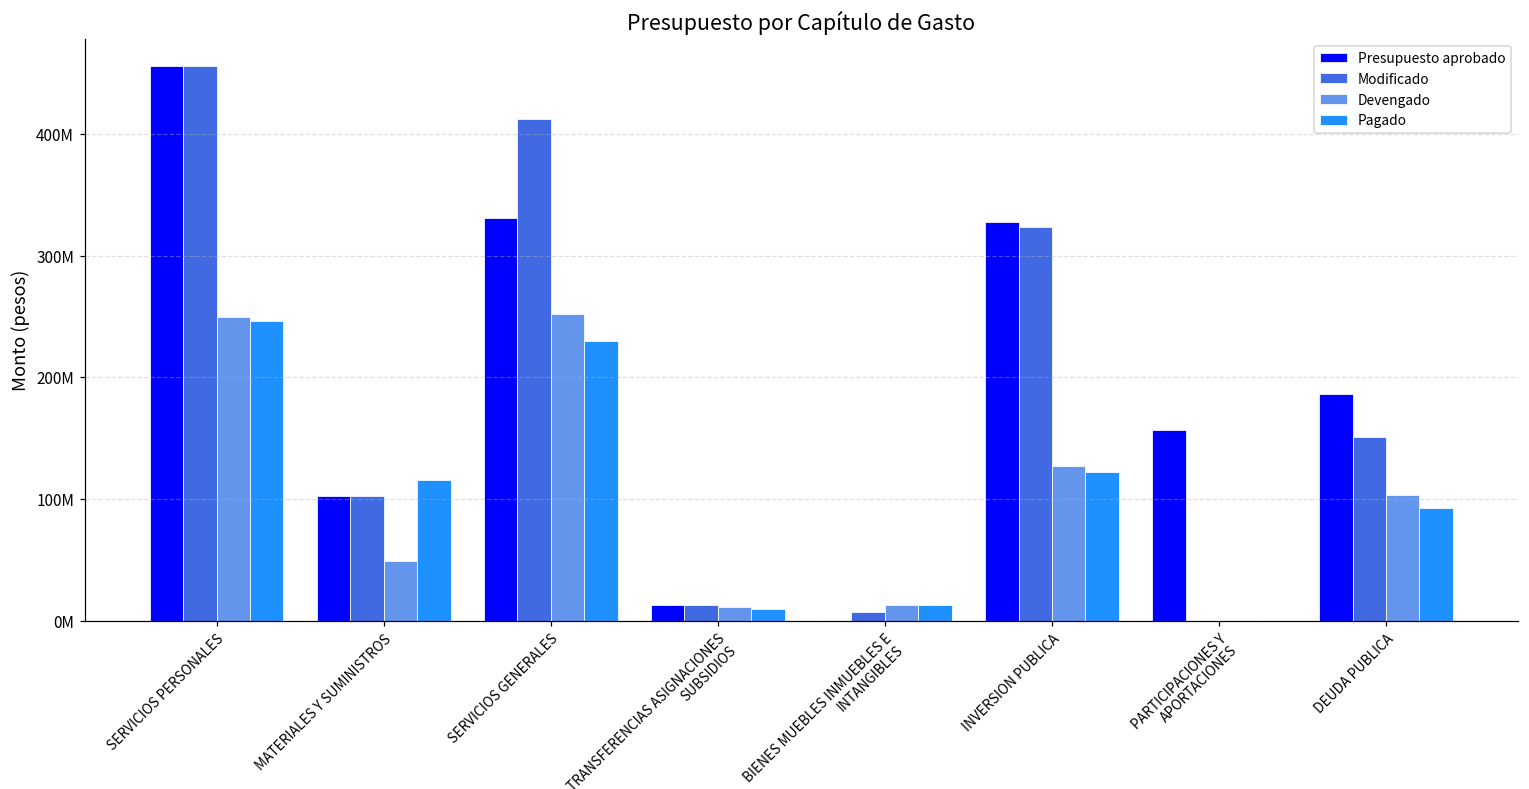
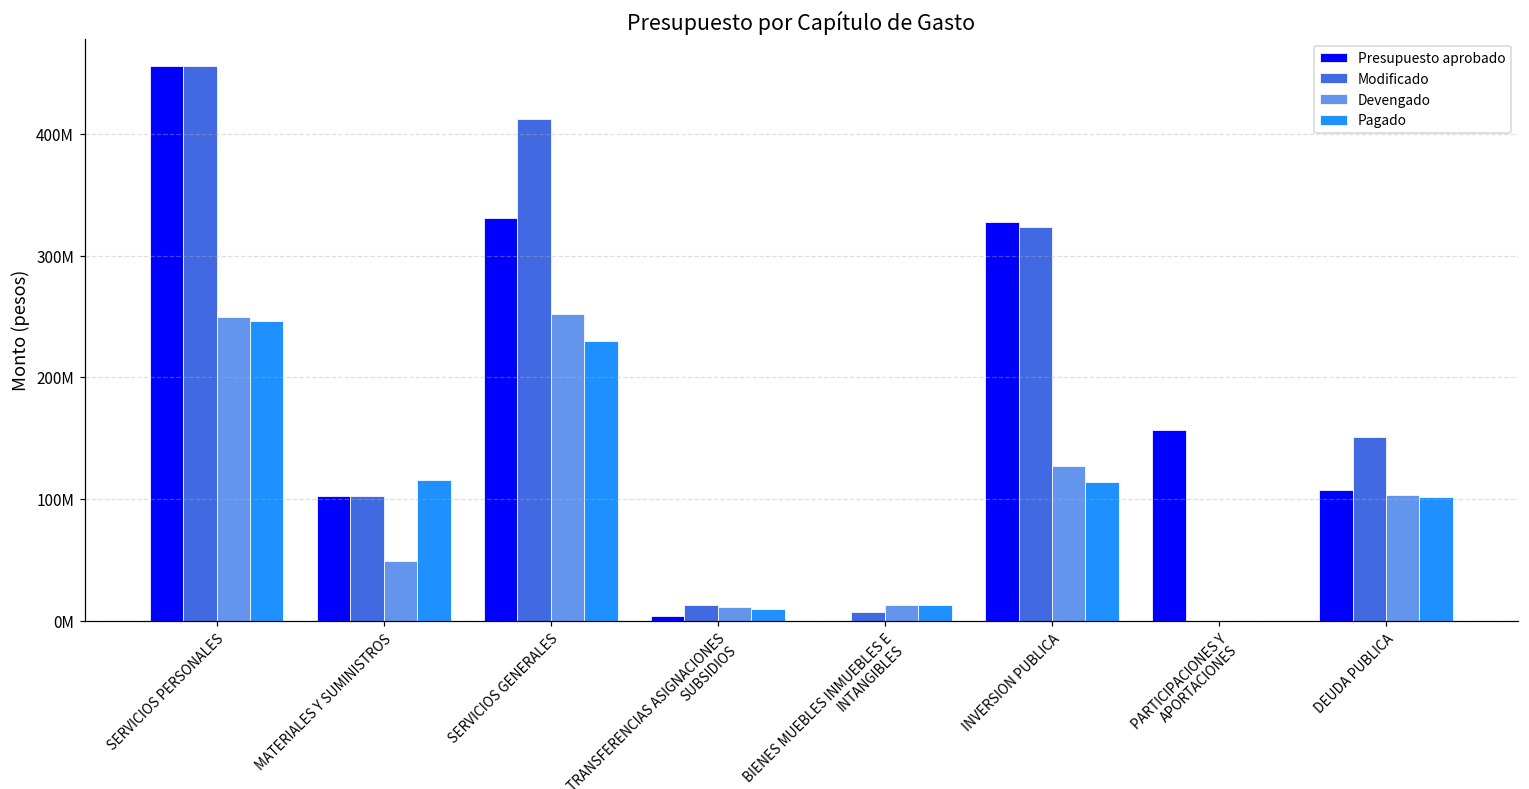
Presupuesto aprobado, TRANSFERENCIAS ASIGNACIONES SUBSIDIOS: 13000000 -> 4000000
Pagado, INVERSION PUBLICA: 122000000 -> 114000000
Presupuesto aprobado, DEUDA PUBLICA: 186000000 -> 108000000
Pagado, DEUDA PUBLICA: 92000000 -> 101000000
